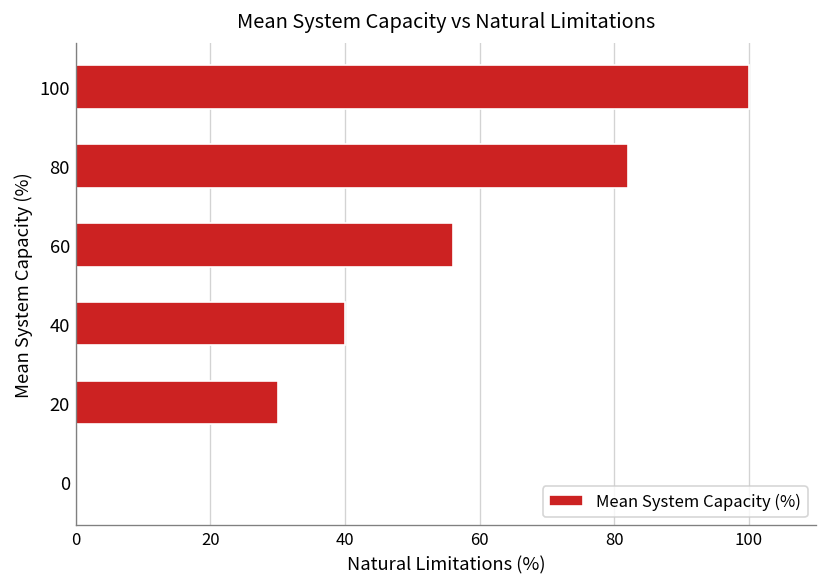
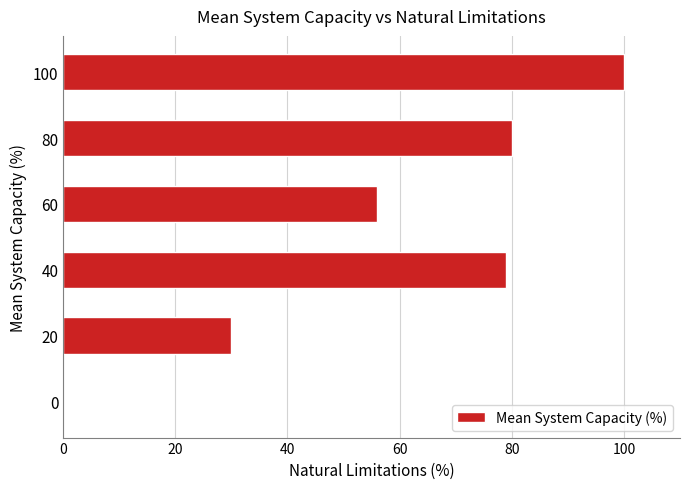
80: 82 -> 80
40: 40 -> 79
